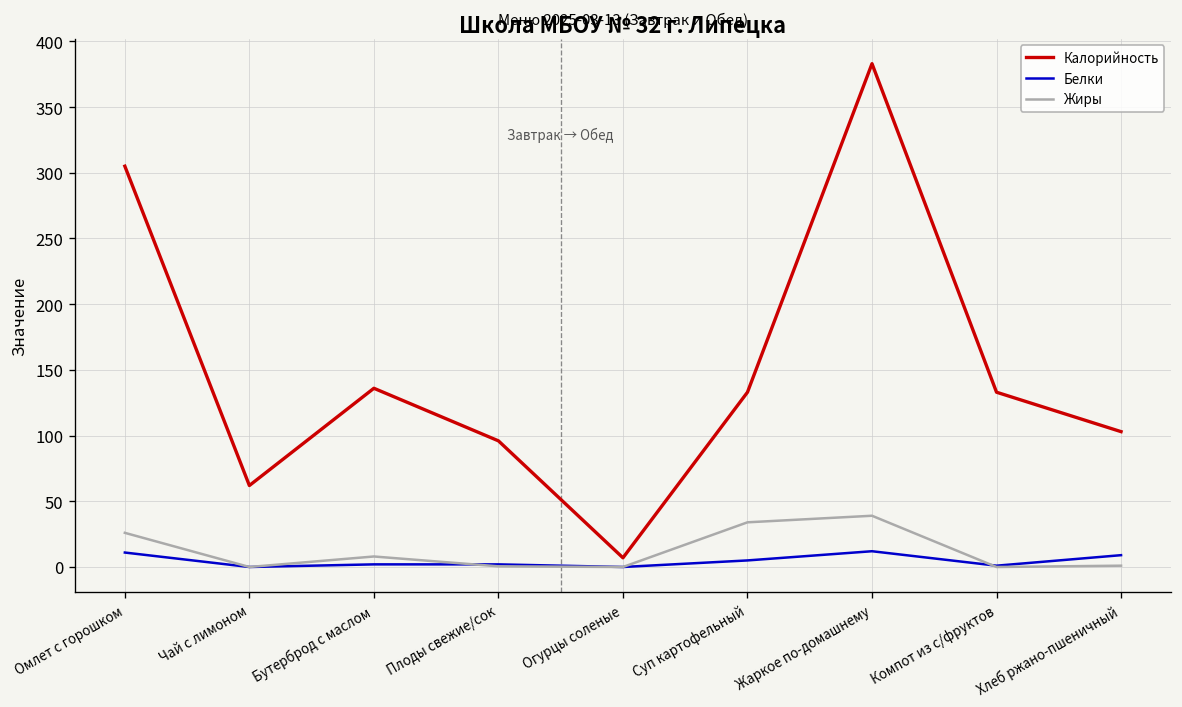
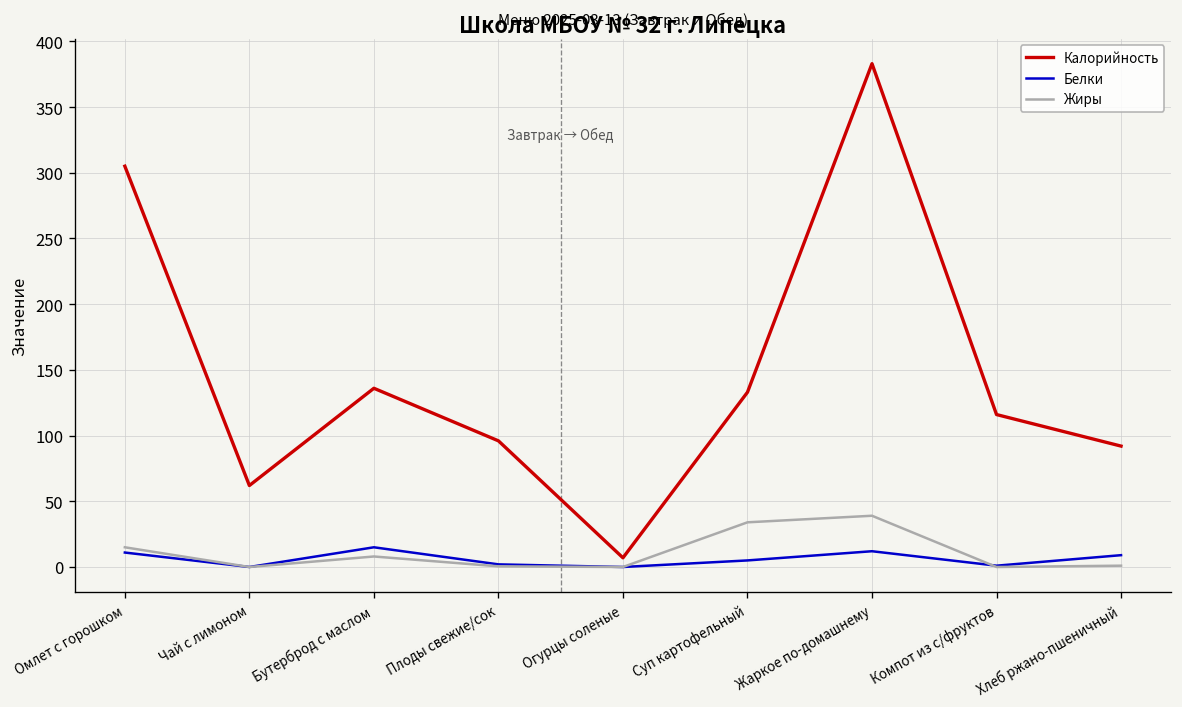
Жиры, Омлет с горошком: 26 -> 15
Белки, Бутерброд с маслом: 2 -> 15
Калорийность, Компот из с/фруктов: 133 -> 116
Калорийность, Хлеб ржано-пшеничный: 103 -> 92
